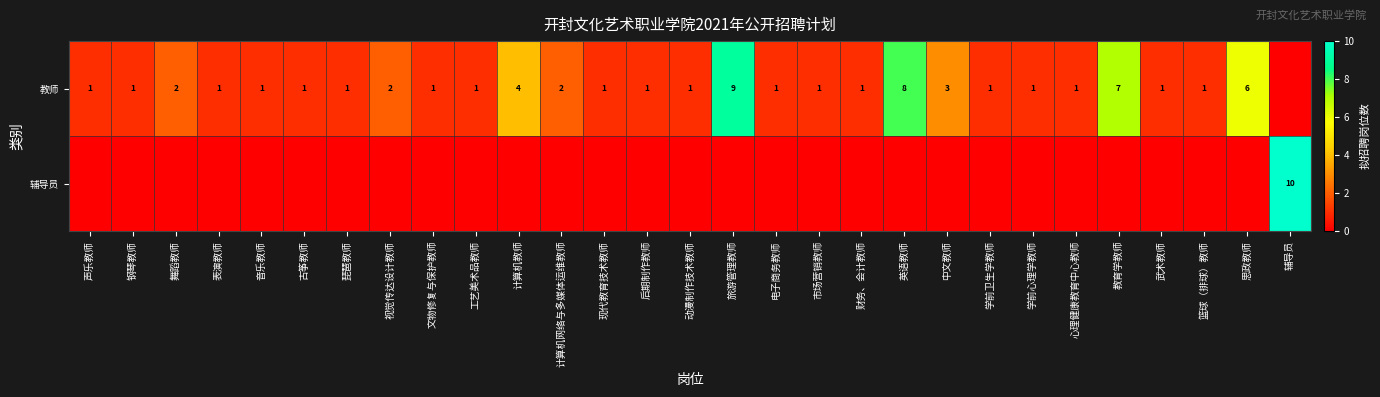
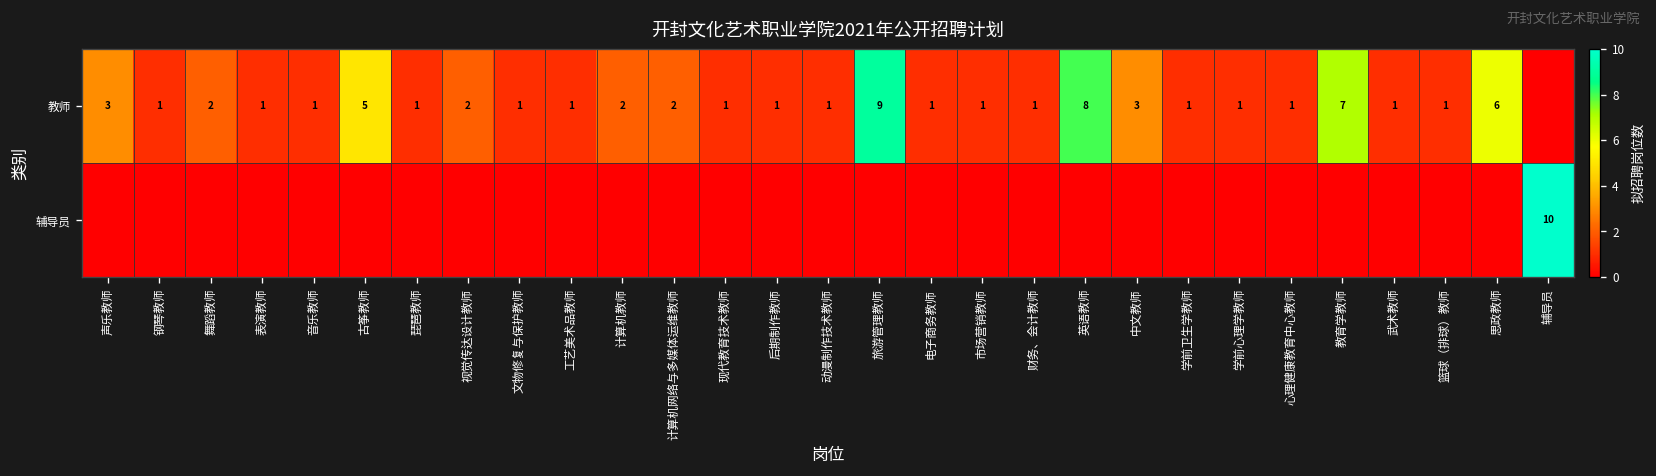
教师, 声乐教师: 1 -> 3
教师, 古筝教师: 1 -> 5
教师, 计算机教师: 4 -> 2
